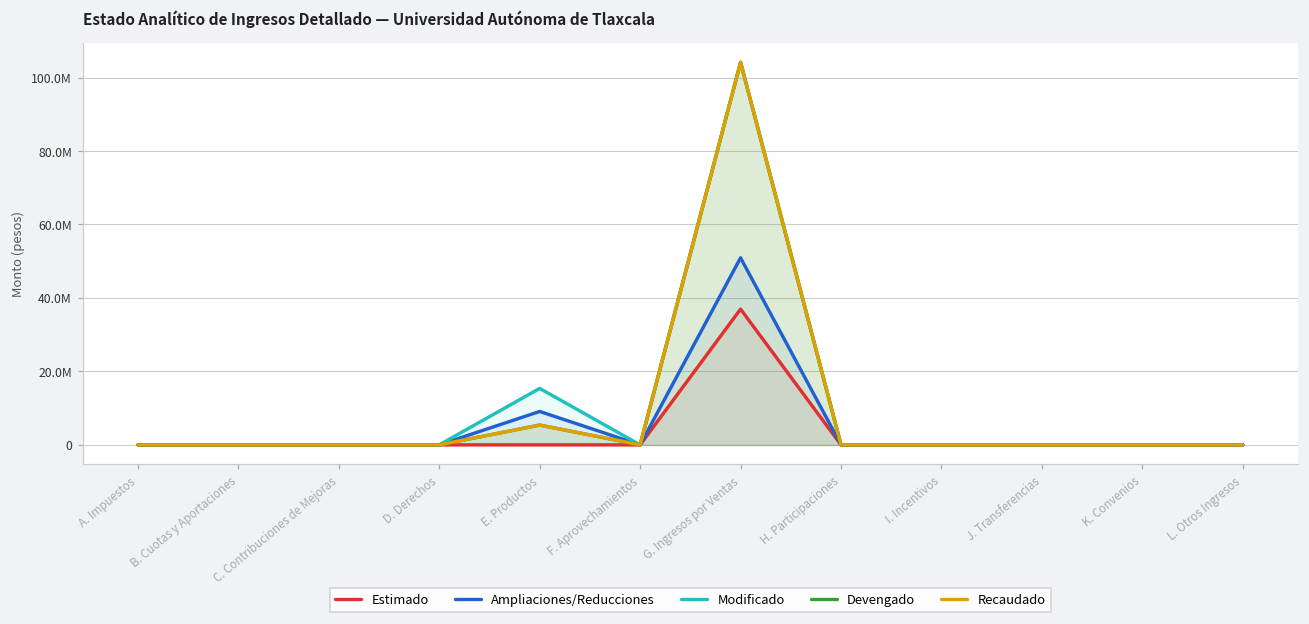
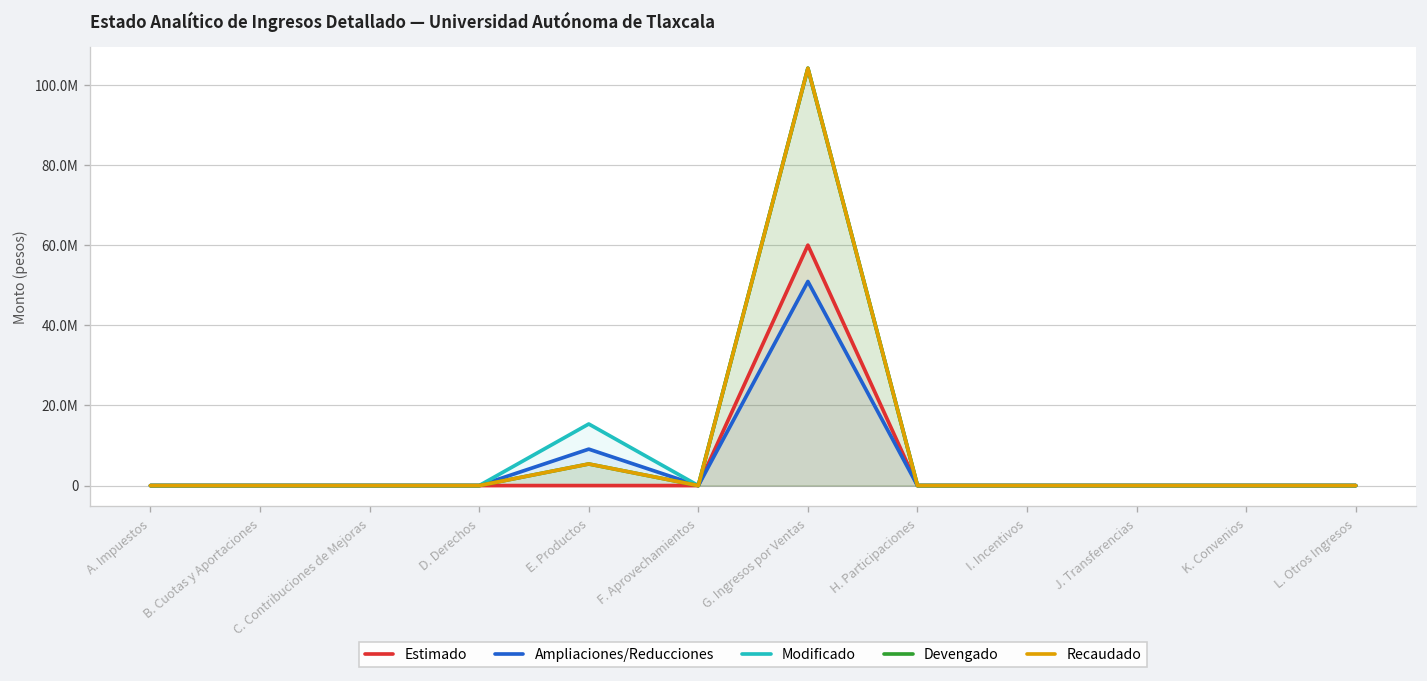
Estimado, G. Ingresos por Ventas: 37000000 -> 60000000
